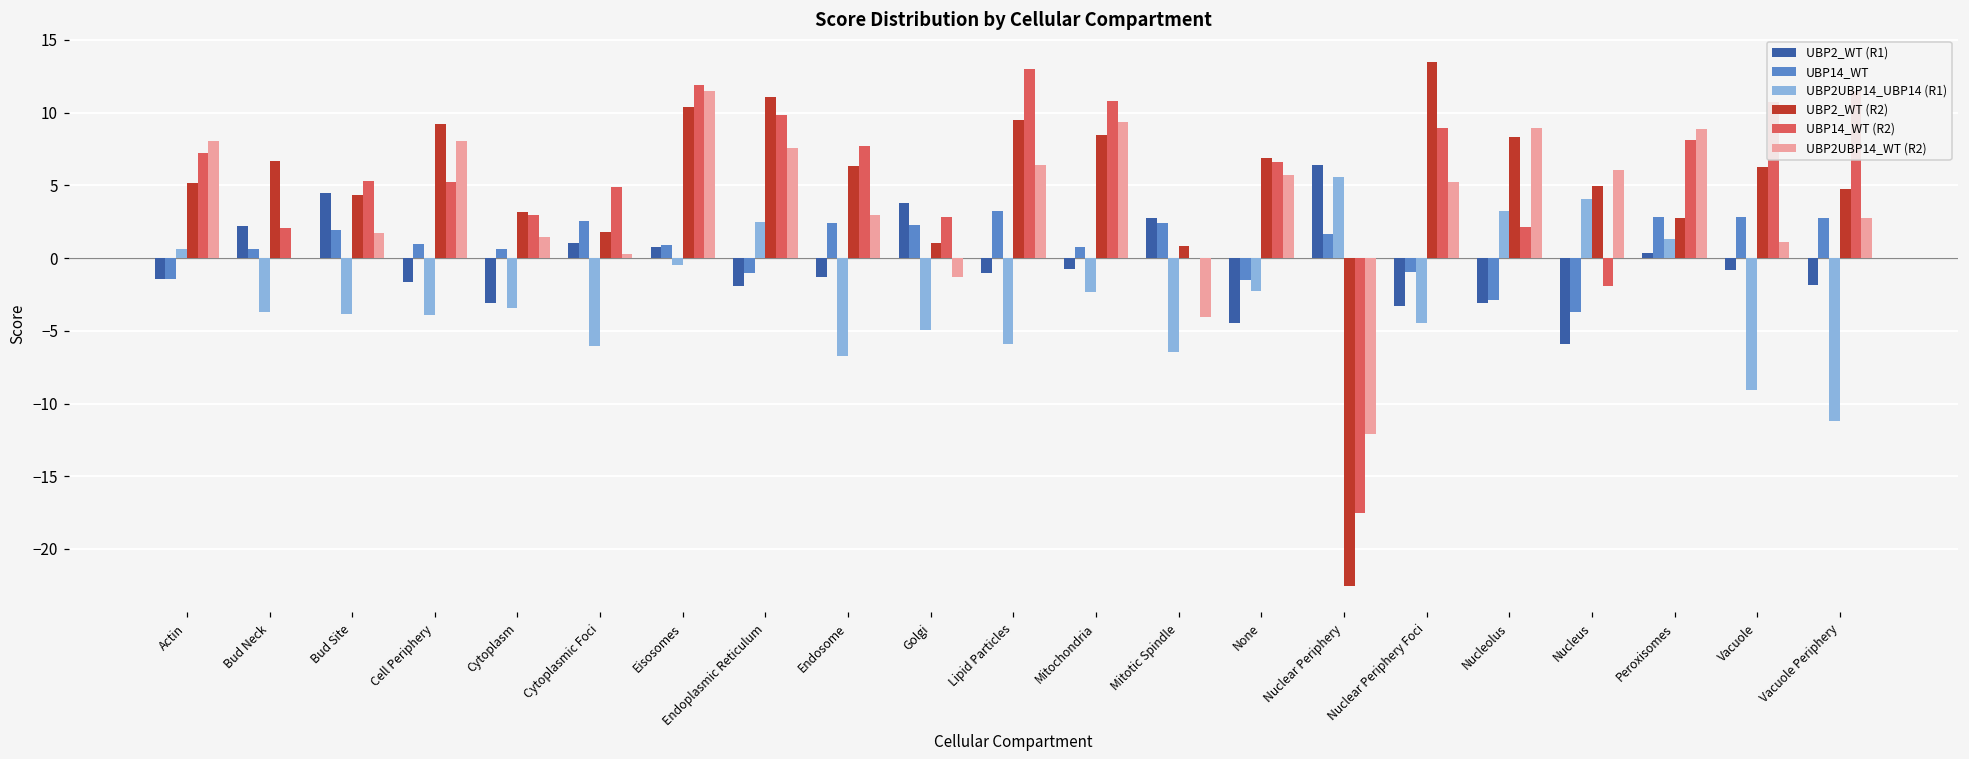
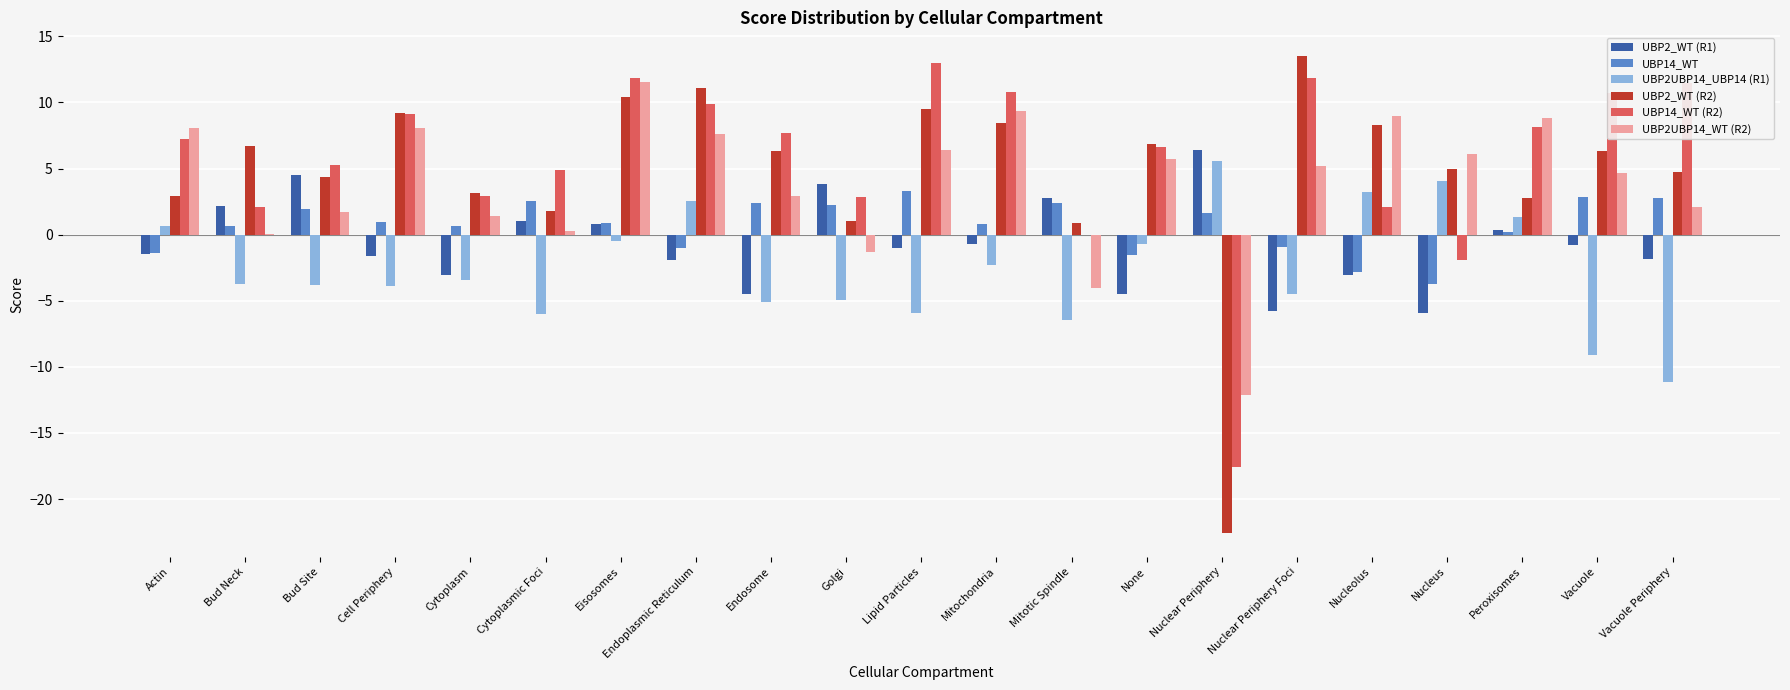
UBP2_WT (R2), Actin: 5.2 -> 2.9
UBP14_WT (R2), Cell Periphery: 5.2 -> 9.1
UBP2_WT (R1), Endosome: -1.3 -> -4.5
UBP2UBP14_UBP14 (R1), Endosome: -6.7 -> -5.1
UBP2UBP14_UBP14 (R1), None: -2.3 -> -0.7
UBP2_WT (R1), Nuclear Periphery Foci: -3.3 -> -5.8
UBP14_WT (R2), Nuclear Periphery Foci: 9.0 -> 11.8
UBP14_WT, Peroxisomes: 2.8 -> 0.2
UBP2UBP14_WT (R2), Vacuole: 1.1 -> 4.7
UBP2UBP14_WT (R2), Vacuole Periphery: 2.7 -> 2.1
